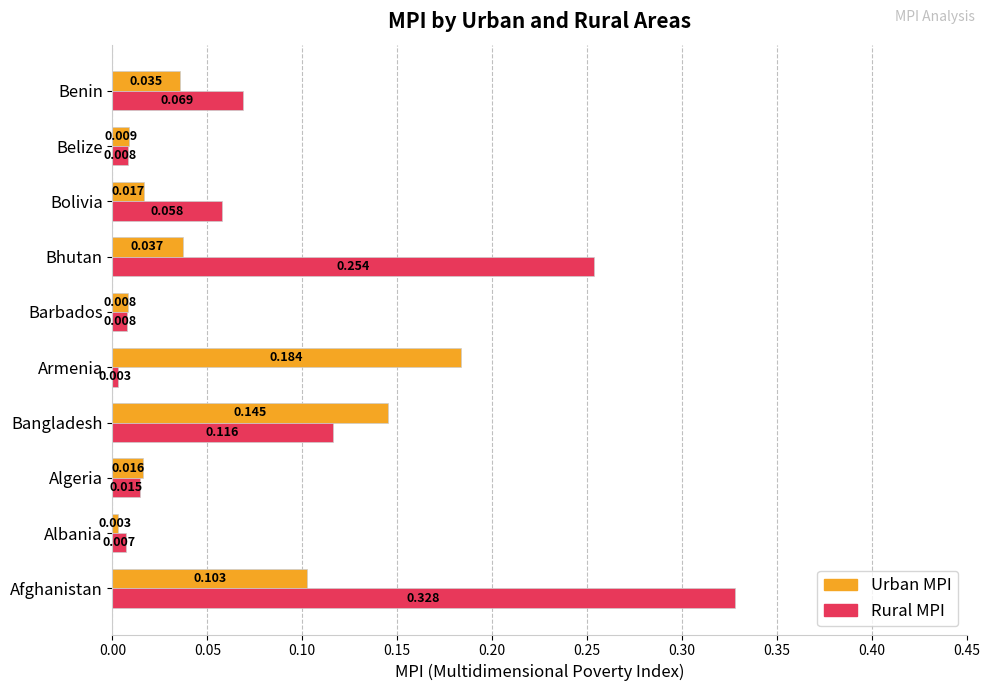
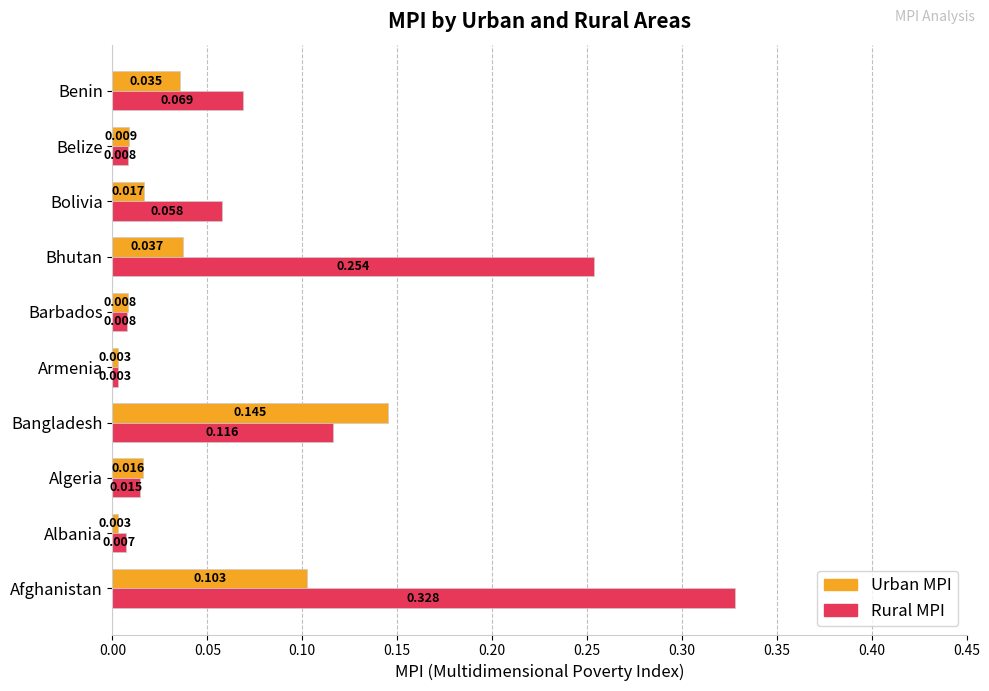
Urban MPI, Armenia: 0.184 -> 0.003
